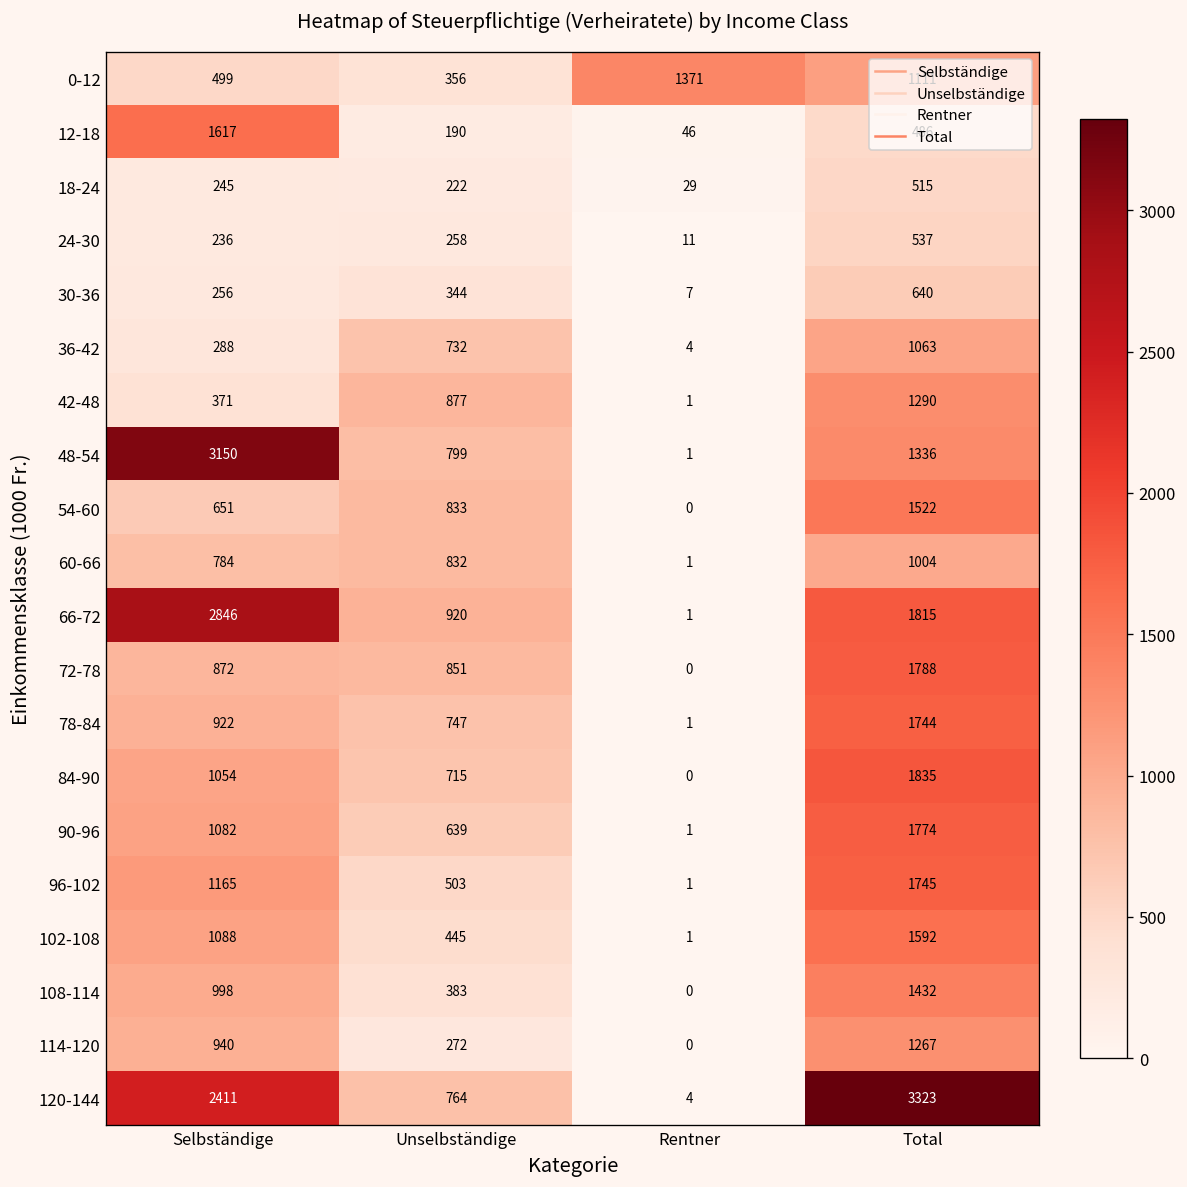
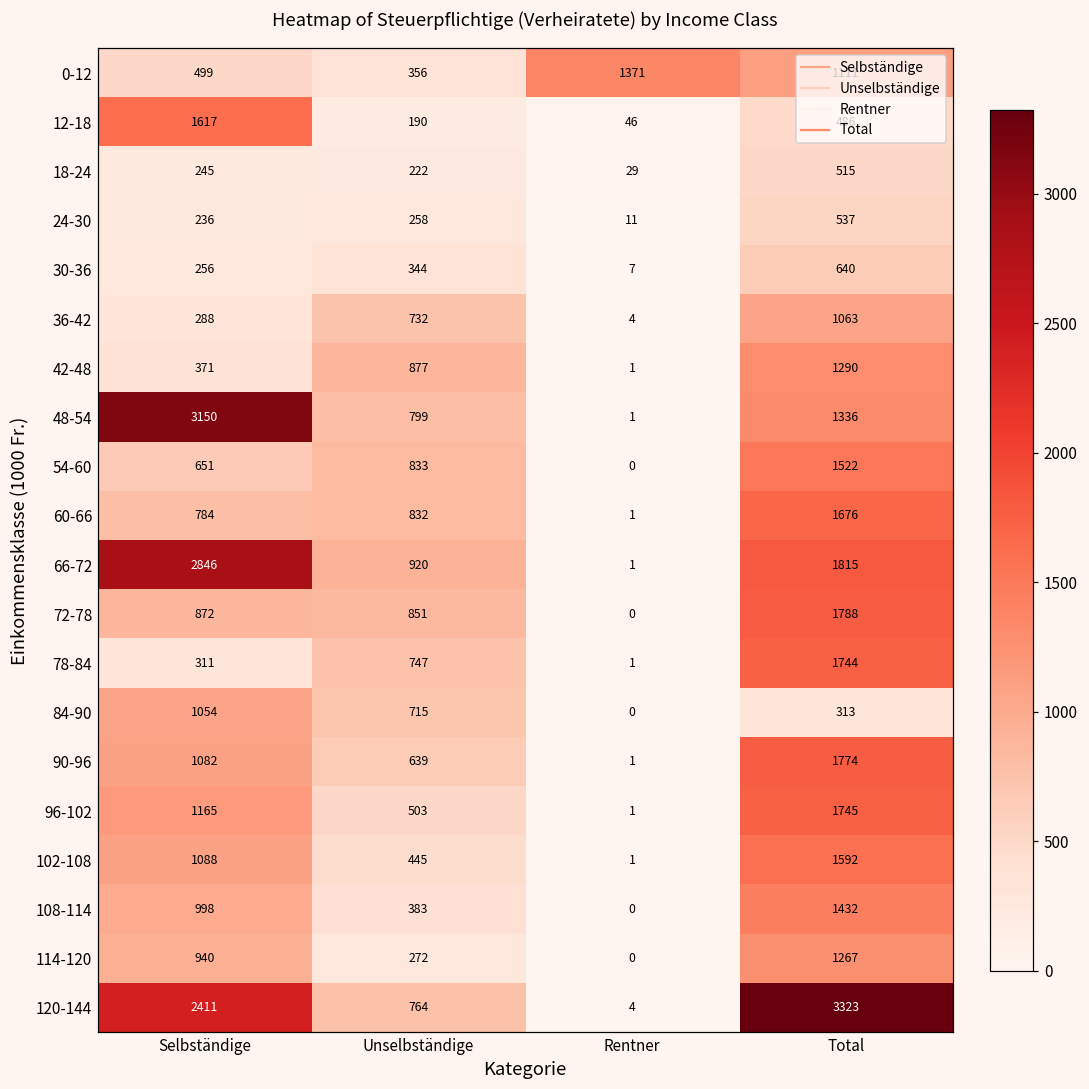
60-66, Total: 1004 -> 1676
78-84, Selbständige: 922 -> 311
84-90, Total: 1835 -> 313
